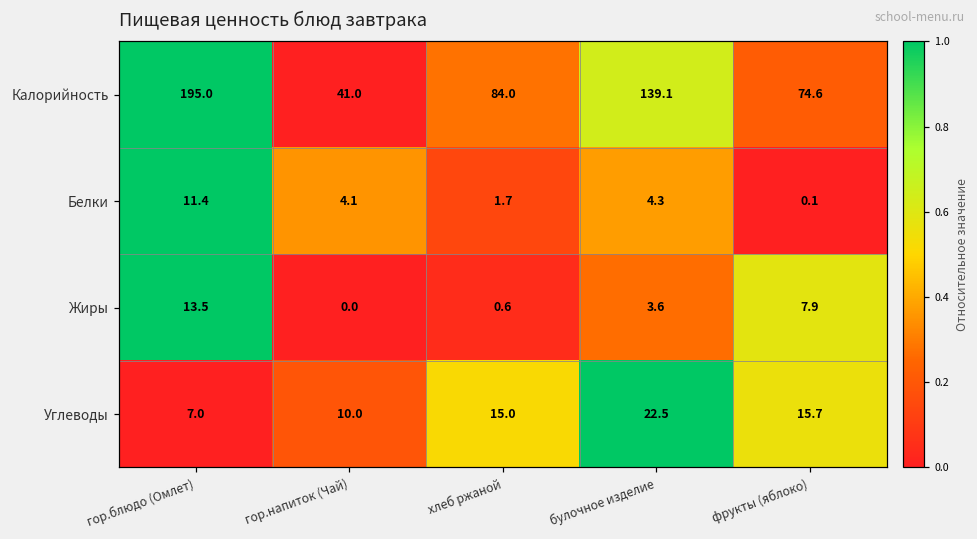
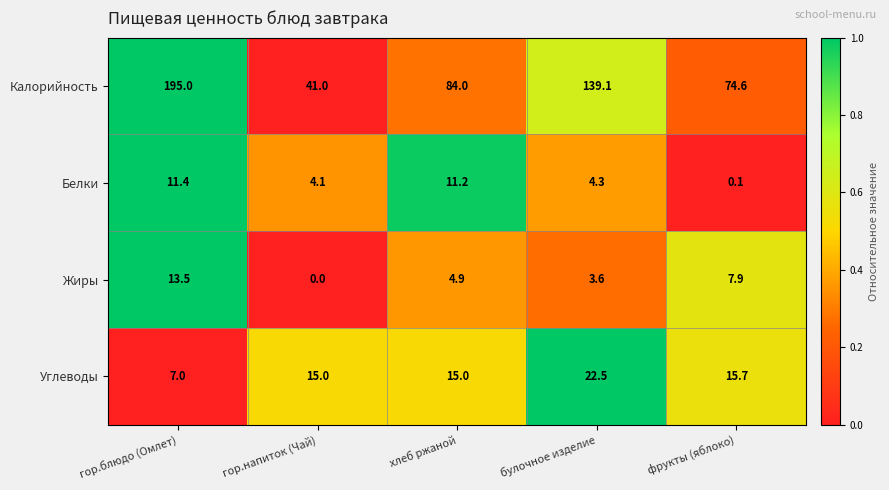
Белки, хлеб ржаной: 1.7 -> 11.2
Жиры, хлеб ржаной: 0.6 -> 4.9
Углеводы, гор.напиток (Чай): 10.0 -> 15.0
